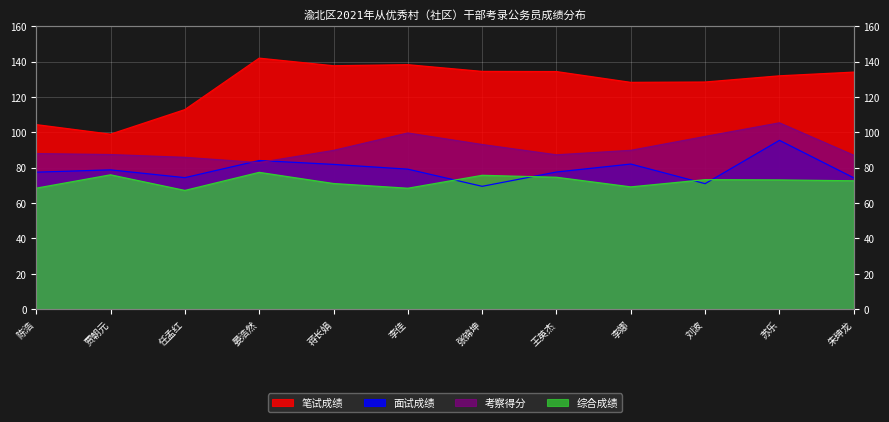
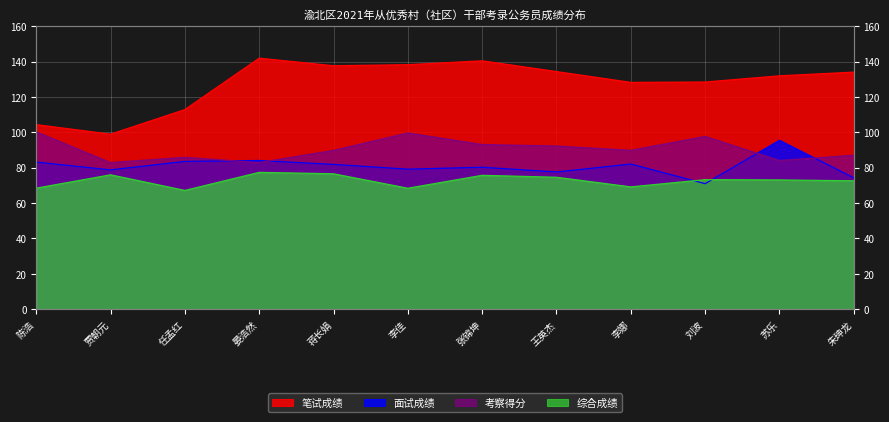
面试成绩, 陈浩: 77 -> 83
考察得分, 陈浩: 88 -> 100
考察得分, 贾朝元: 87 -> 83
面试成绩, 任孟红: 74 -> 84
综合成绩, 蒋长娟: 71 -> 76
笔试成绩, 张锦坤: 134 -> 140
面试成绩, 张锦坤: 69 -> 80
考察得分, 王英杰: 87 -> 92
考察得分, 苏乐: 105 -> 84
